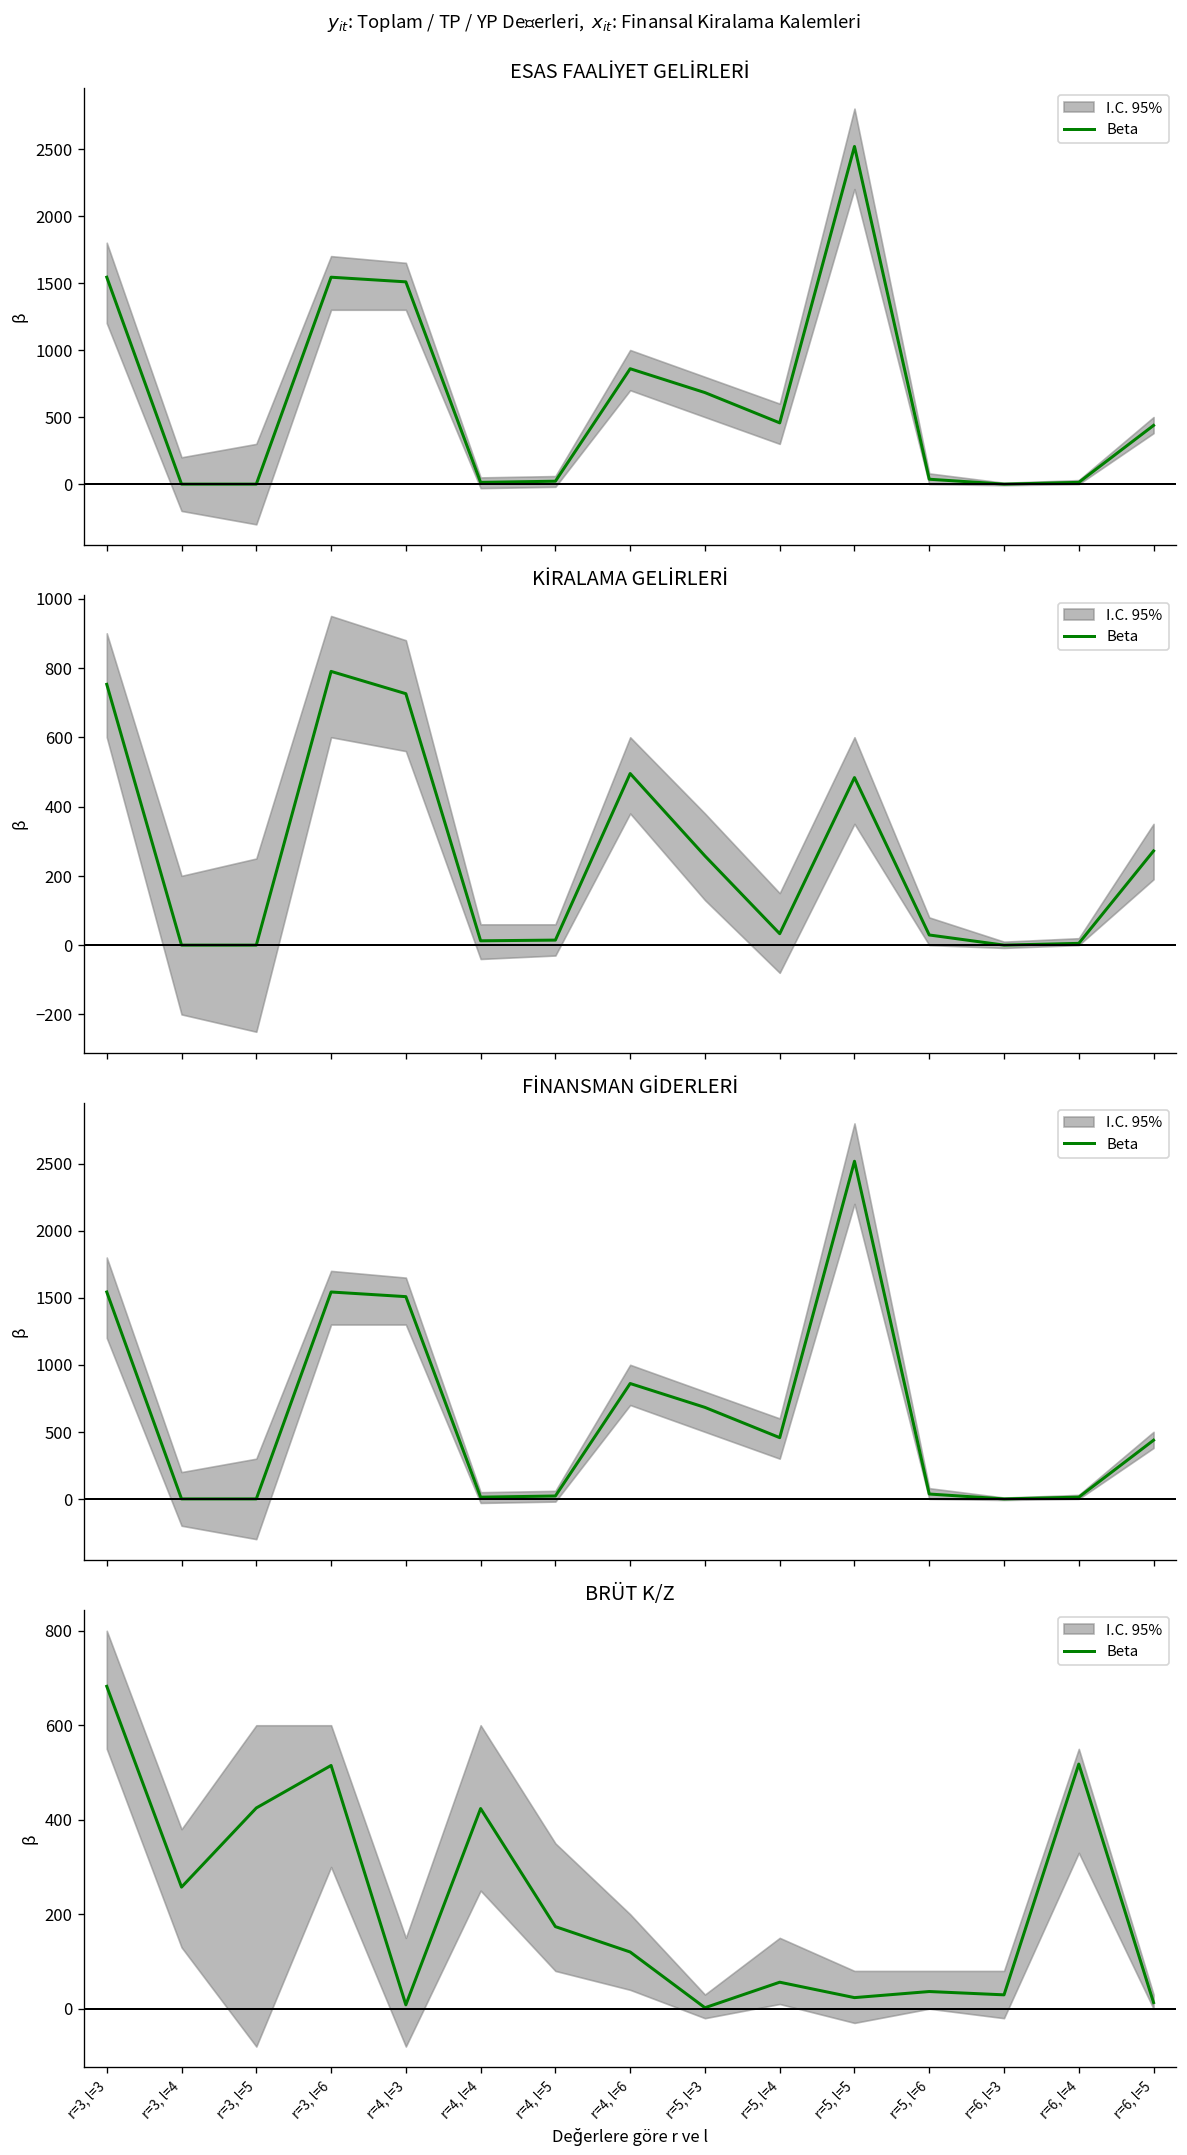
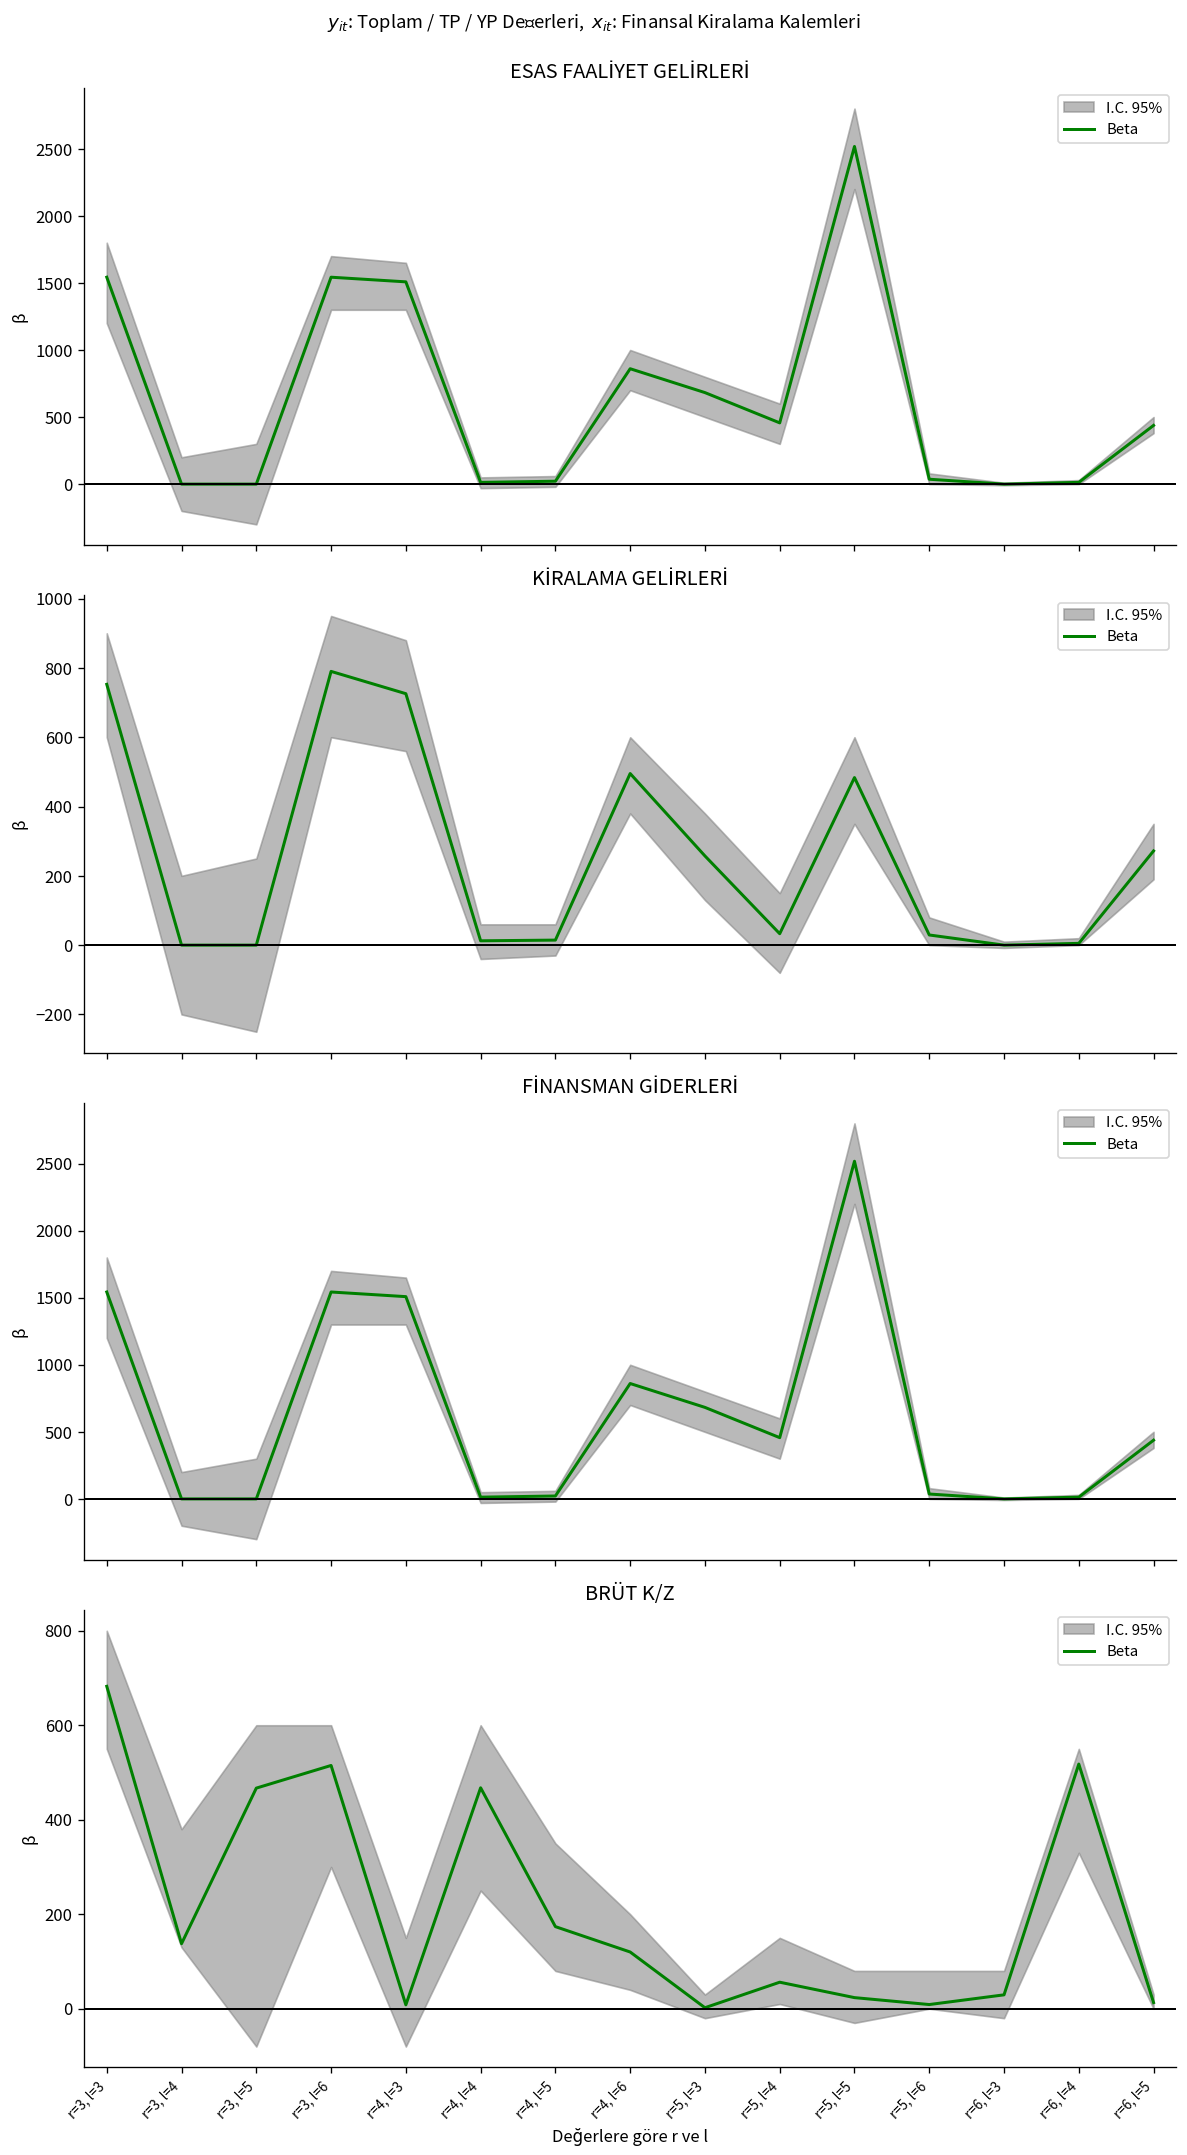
BRÜT K/Z, Beta, r=3, l=4: 260 -> 140
BRÜT K/Z, Beta, r=3, l=5: 420 -> 470
BRÜT K/Z, Beta, r=4, l=4: 420 -> 470
BRÜT K/Z, Beta, r=5, l=6: 40 -> 10
